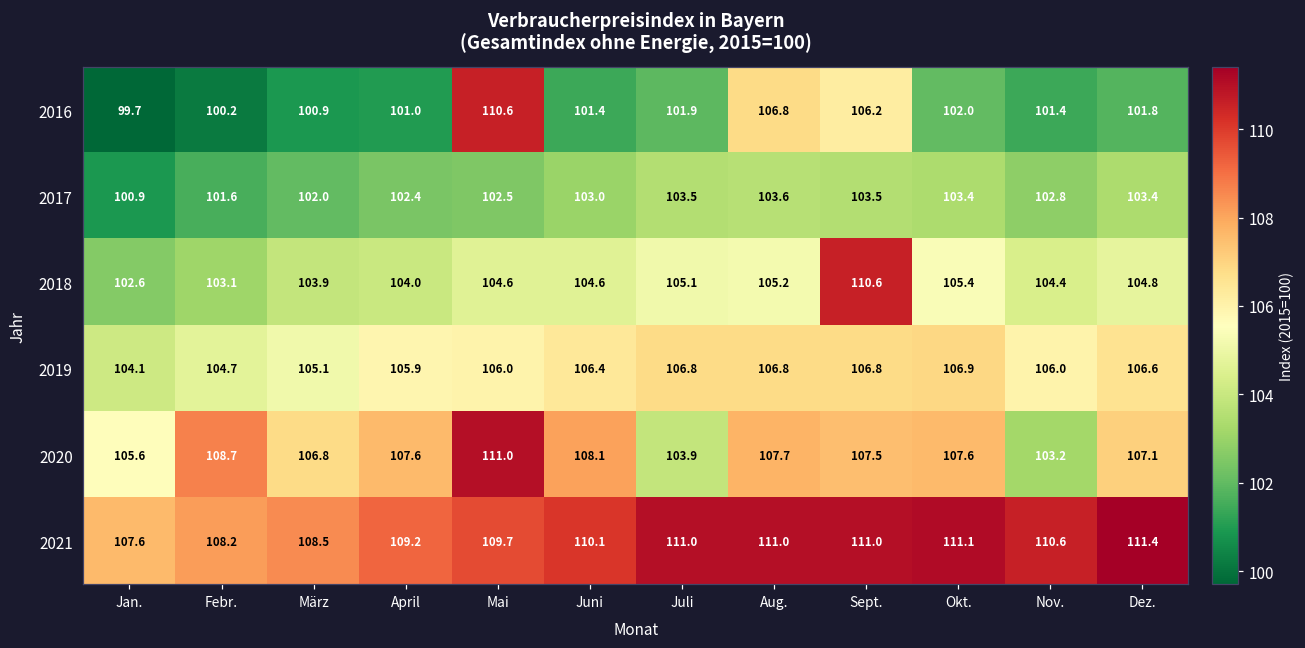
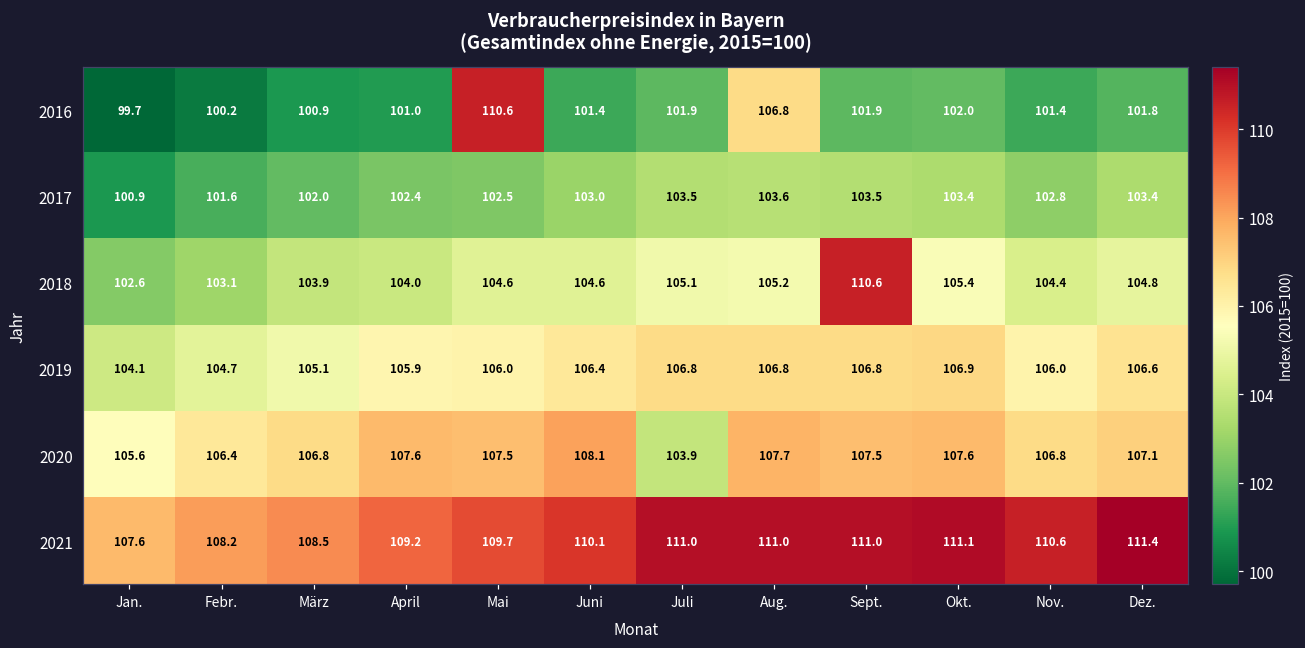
2016, Sept.: 106.2 -> 101.9
2020, Febr.: 108.7 -> 106.4
2020, Mai: 111.0 -> 107.5
2020, Nov.: 103.2 -> 106.8
